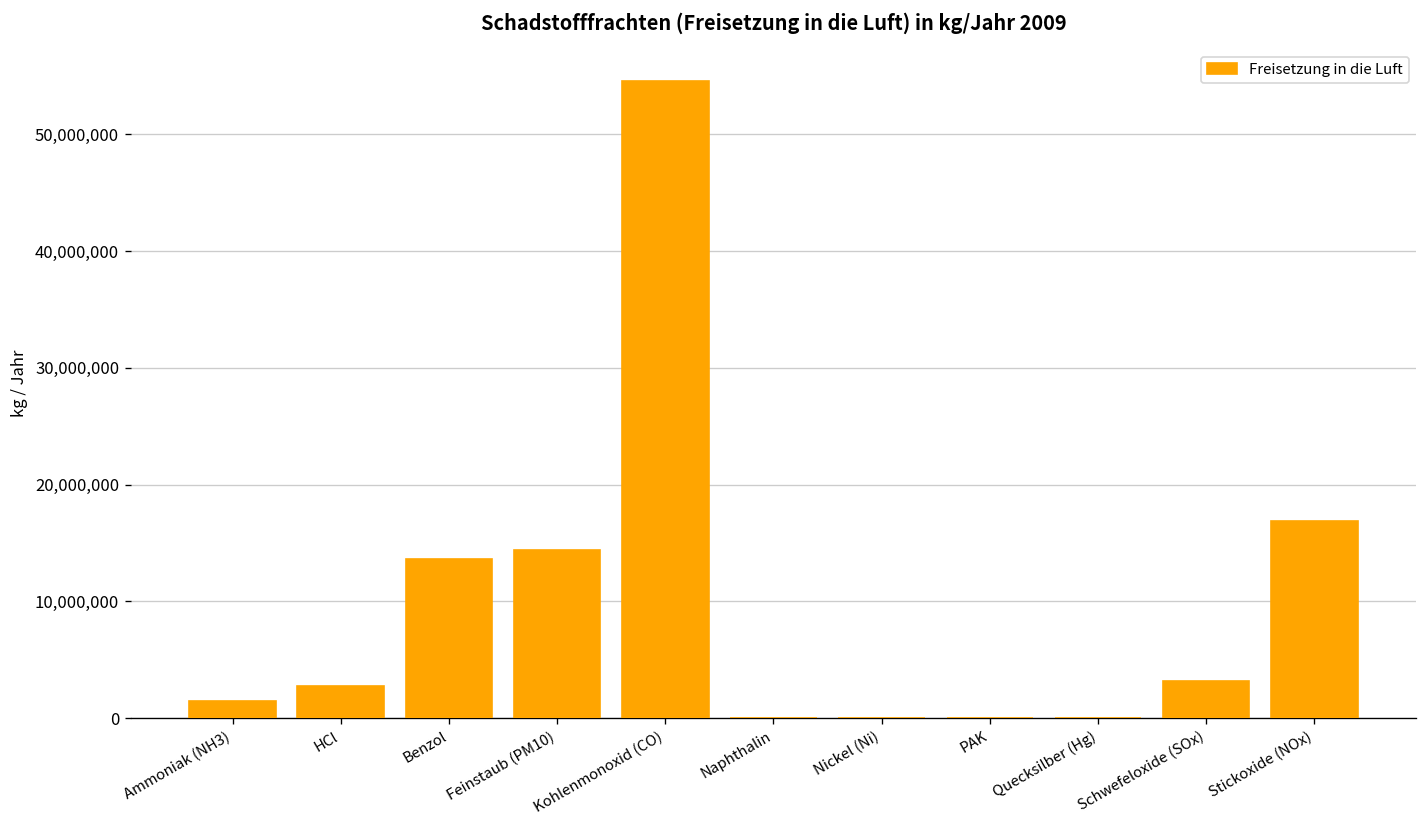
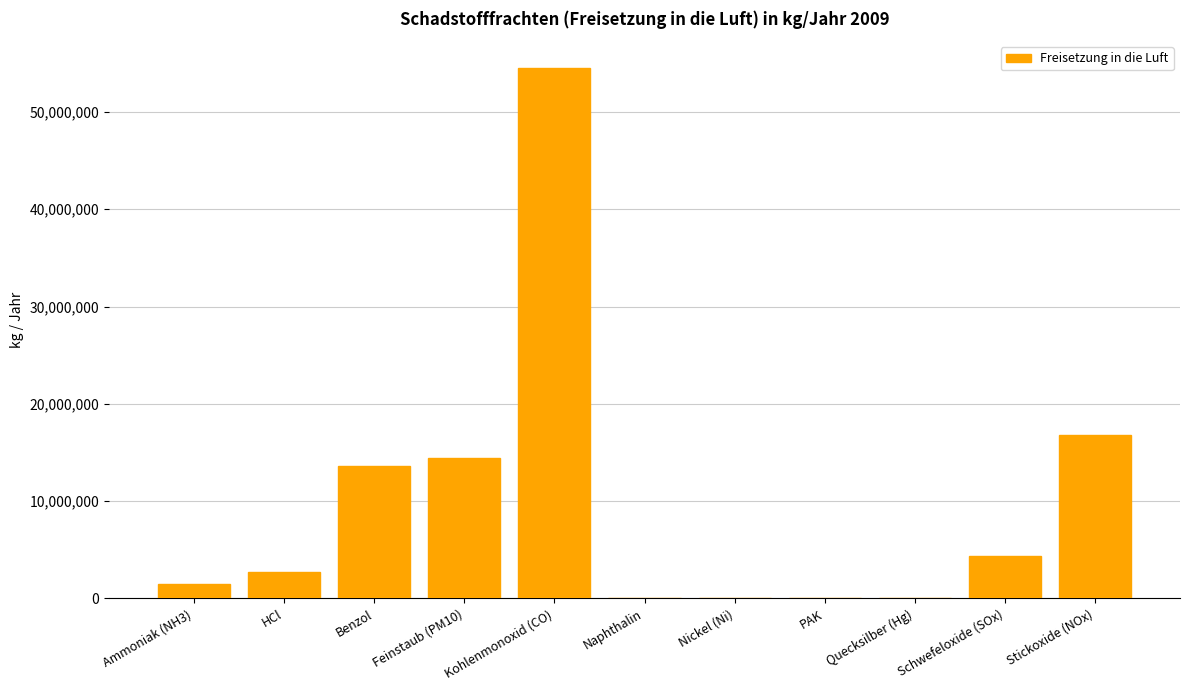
Schwefeloxide (SOx): 3,000,000 -> 4,000,000
